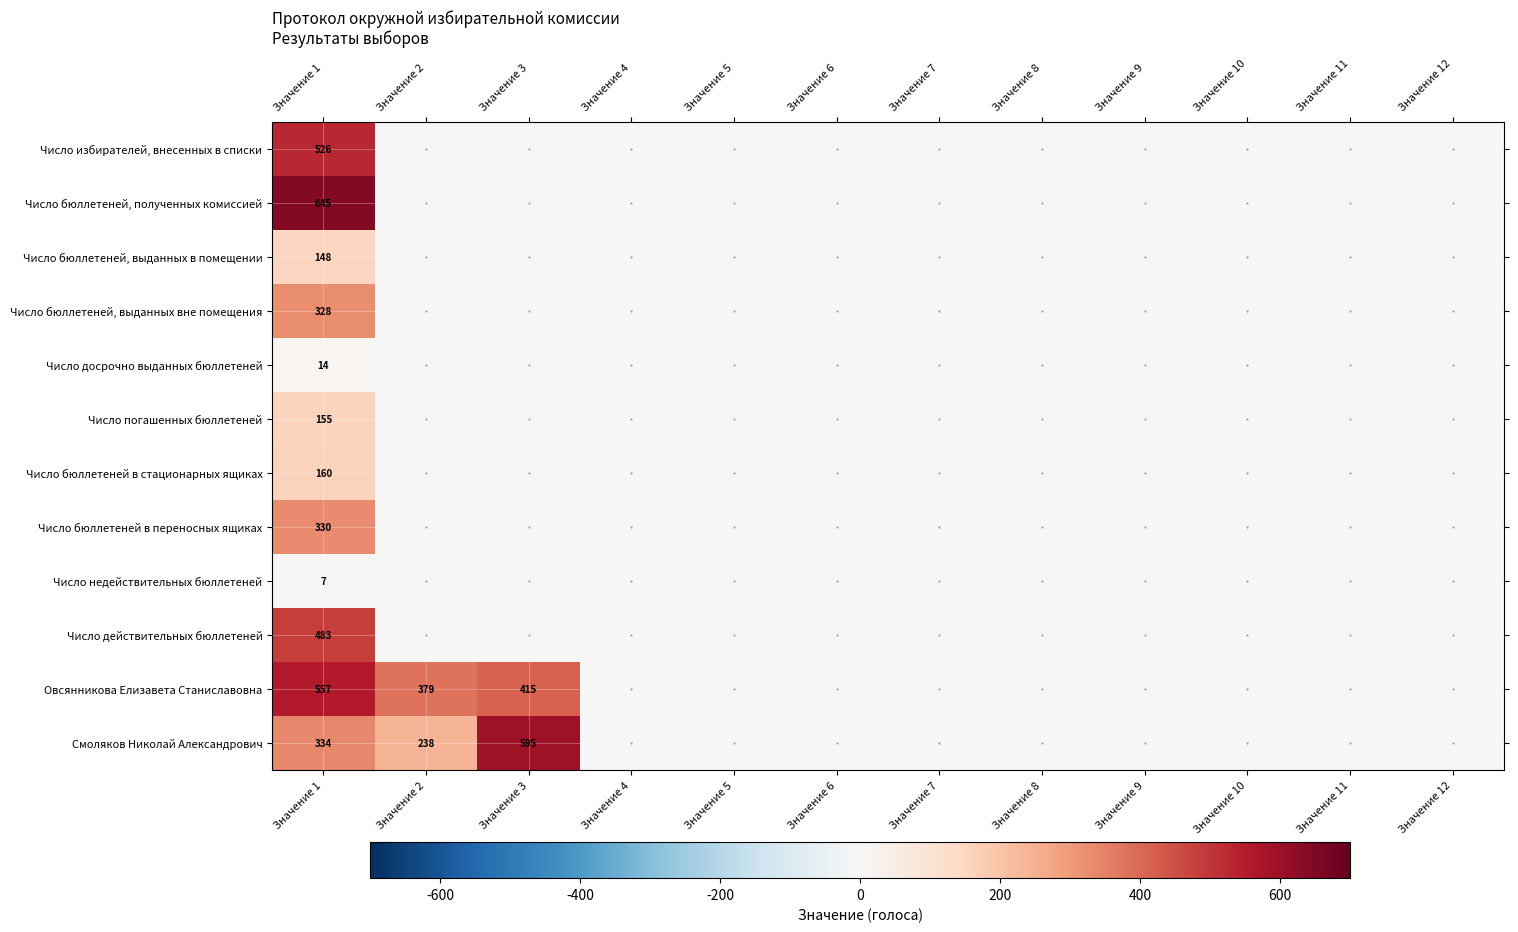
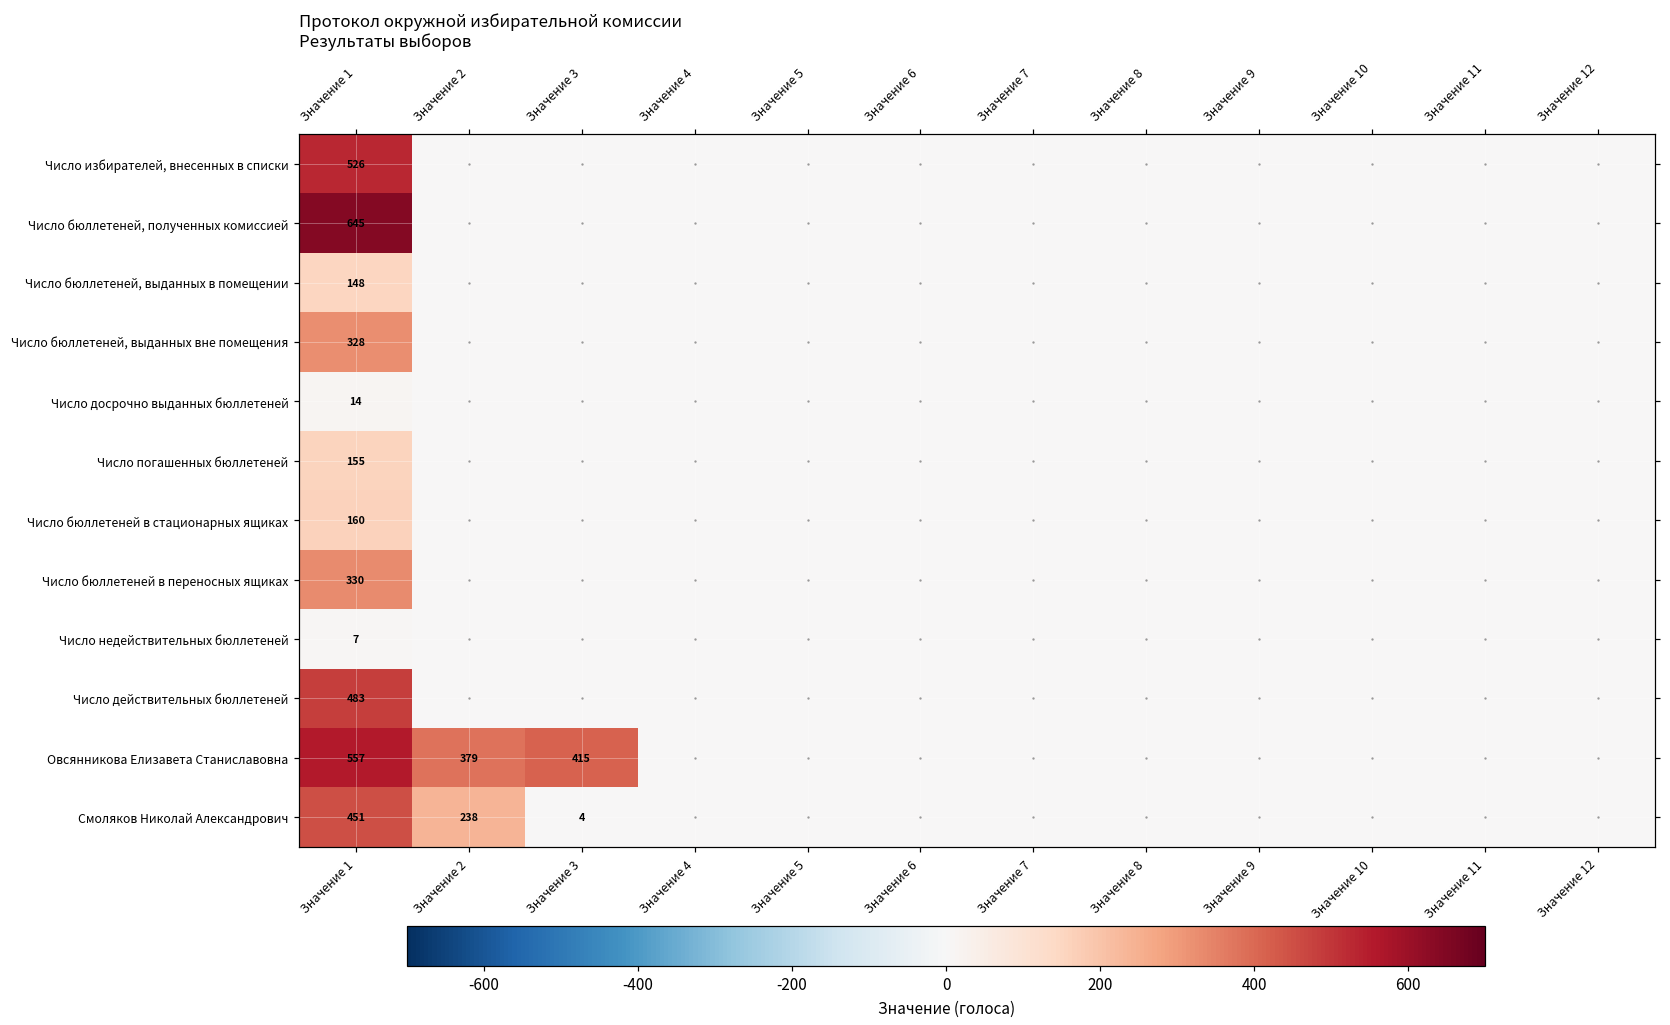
Смоляков Николай Александрович, Значение 1: 334 -> 451
Смоляков Николай Александрович, Значение 3: 595 -> 4
